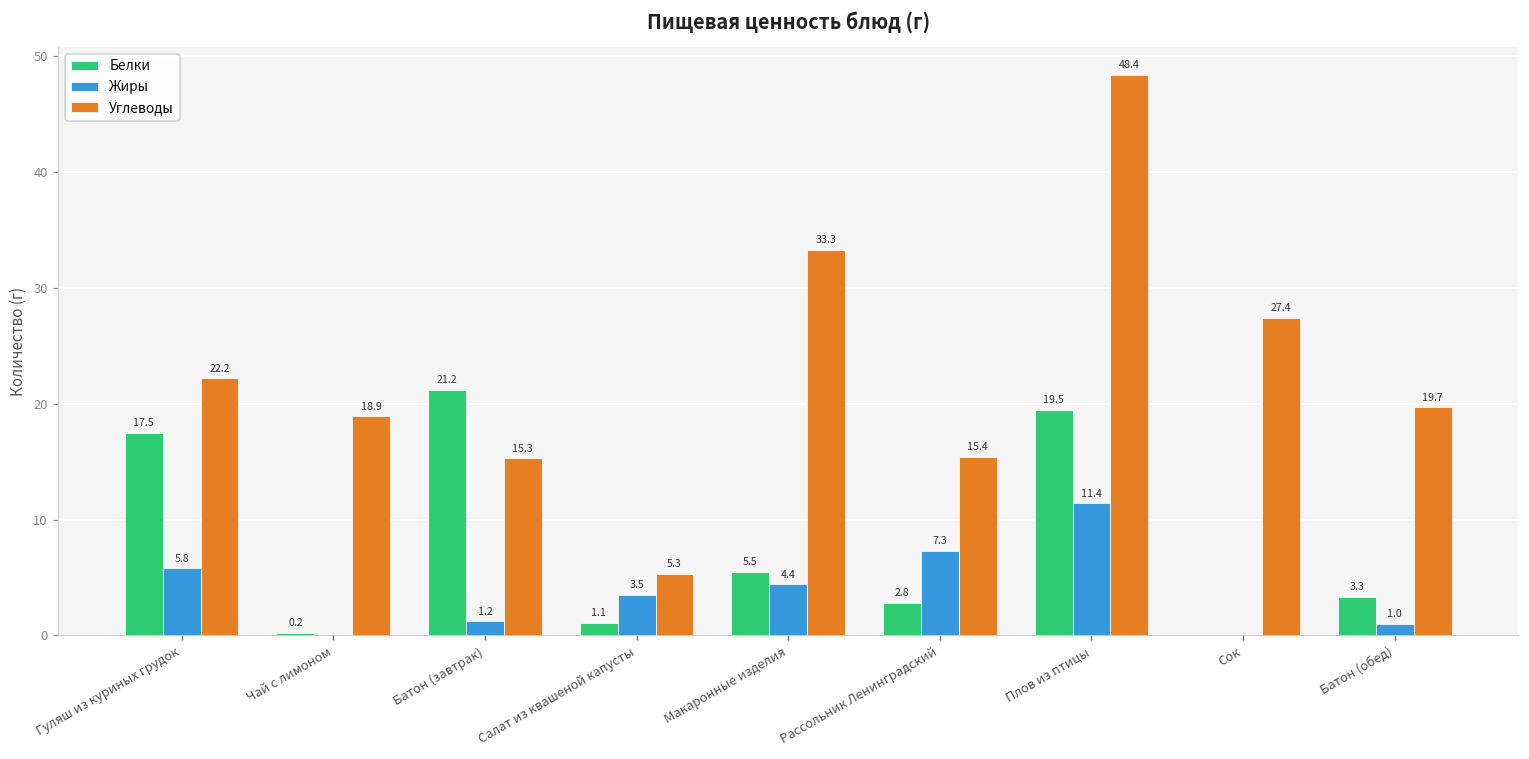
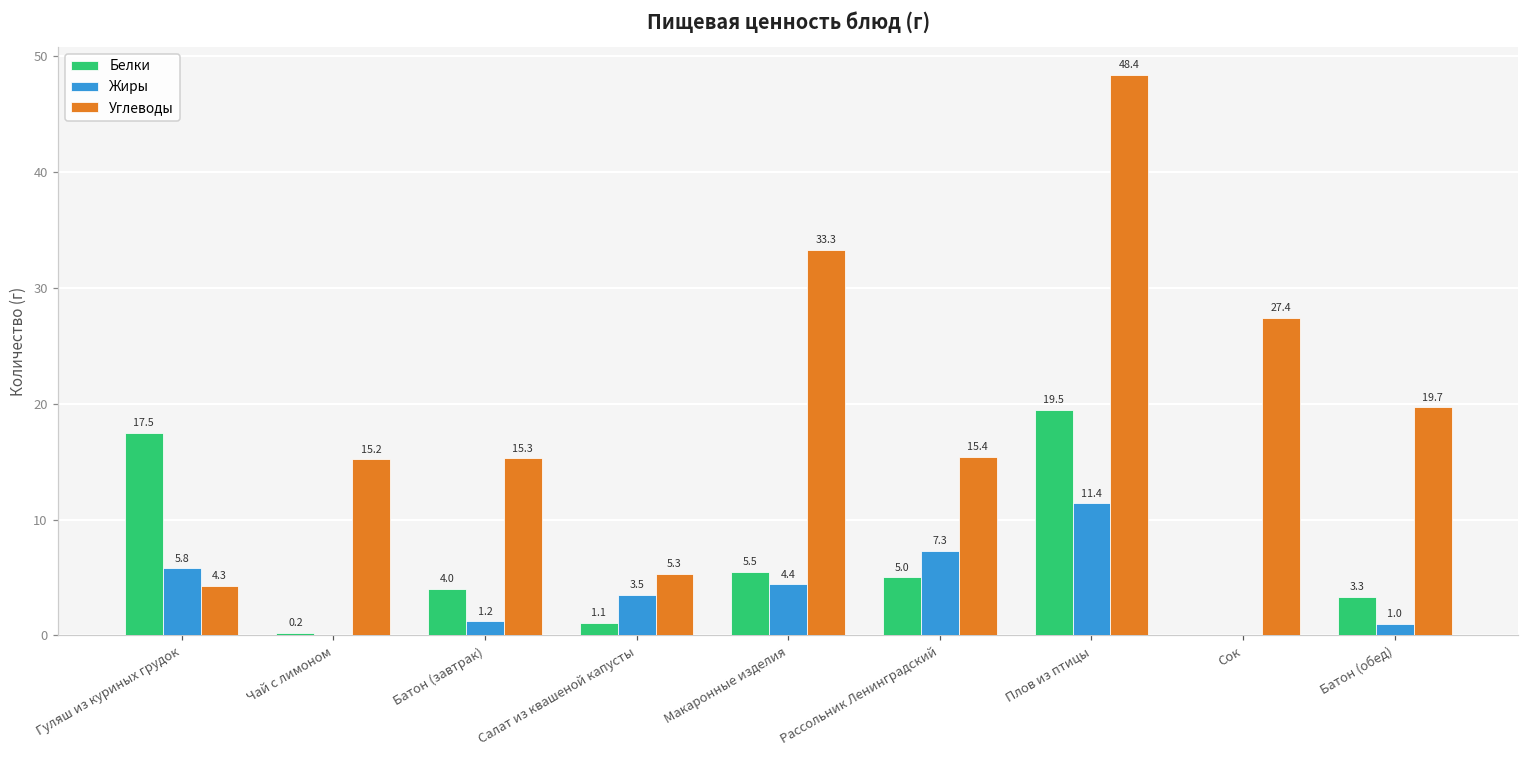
Углеводы, Гуляш из куриных грудок: 22.2 -> 4.3
Углеводы, Чай с лимоном: 18.9 -> 15.2
Белки, Батон (завтрак): 21.2 -> 4.0
Белки, Рассольник Ленинградский: 2.8 -> 5.0
